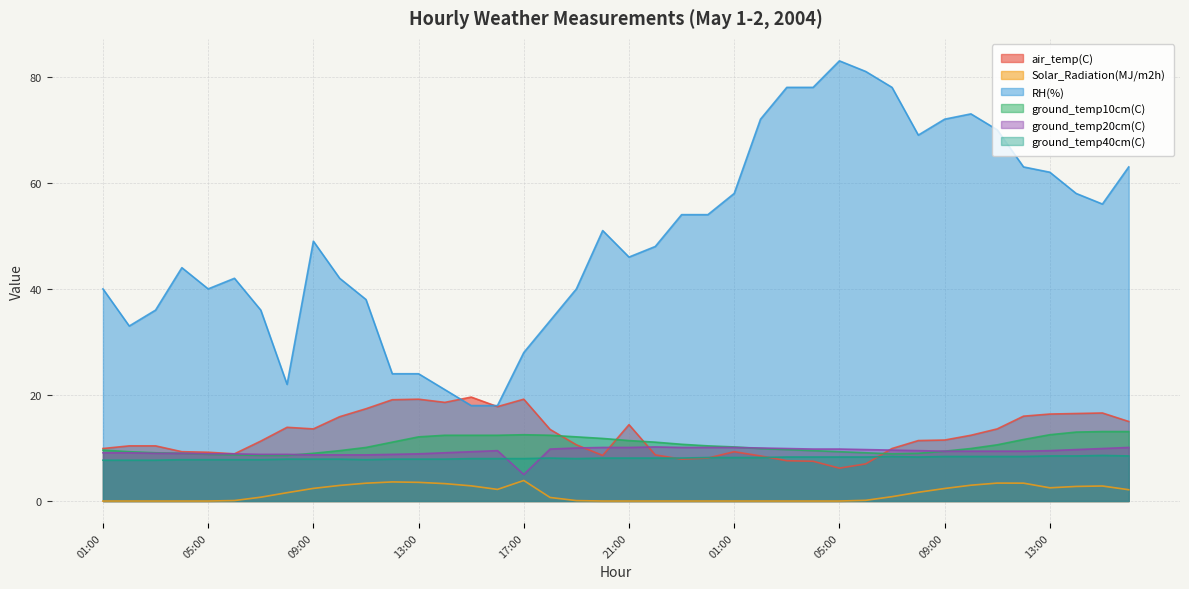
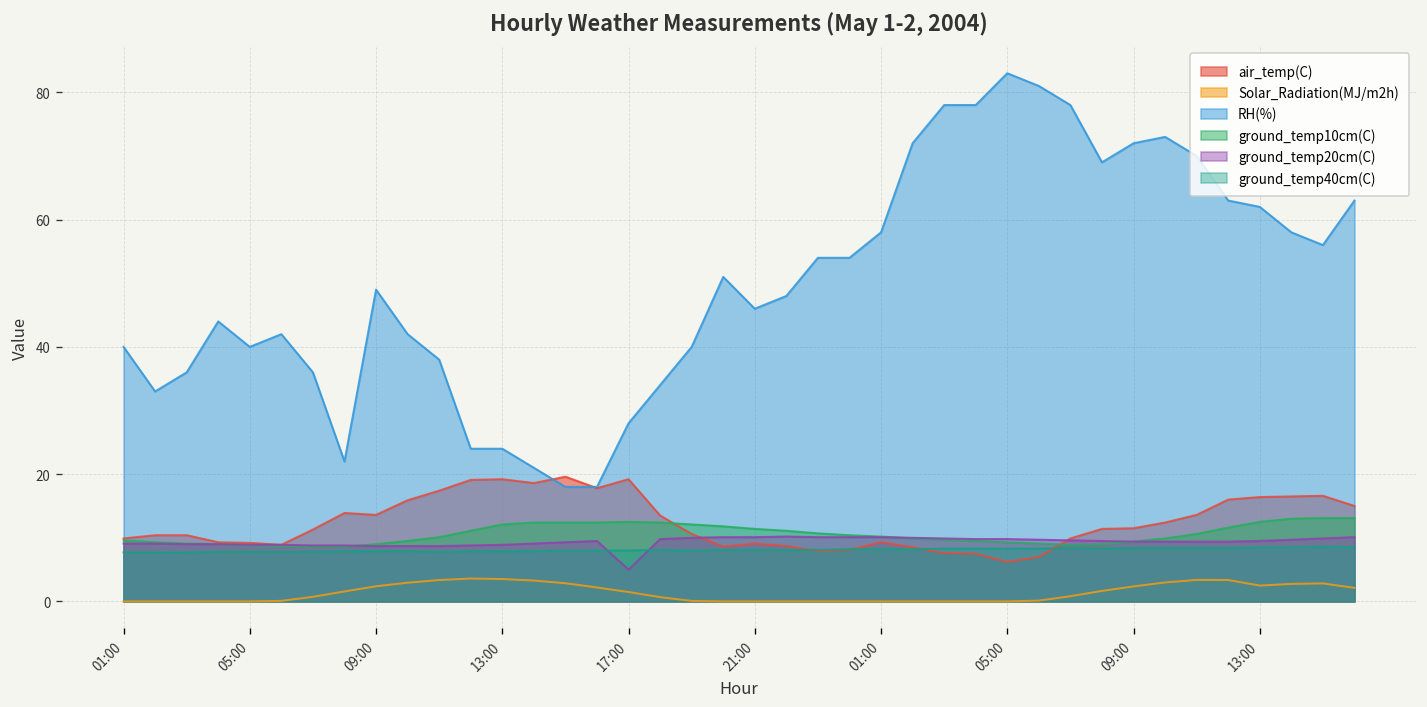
Solar_Radiation(MJ/m2h), 17:00: 4 -> 1
air_temp(C), 21:00: 14 -> 9
